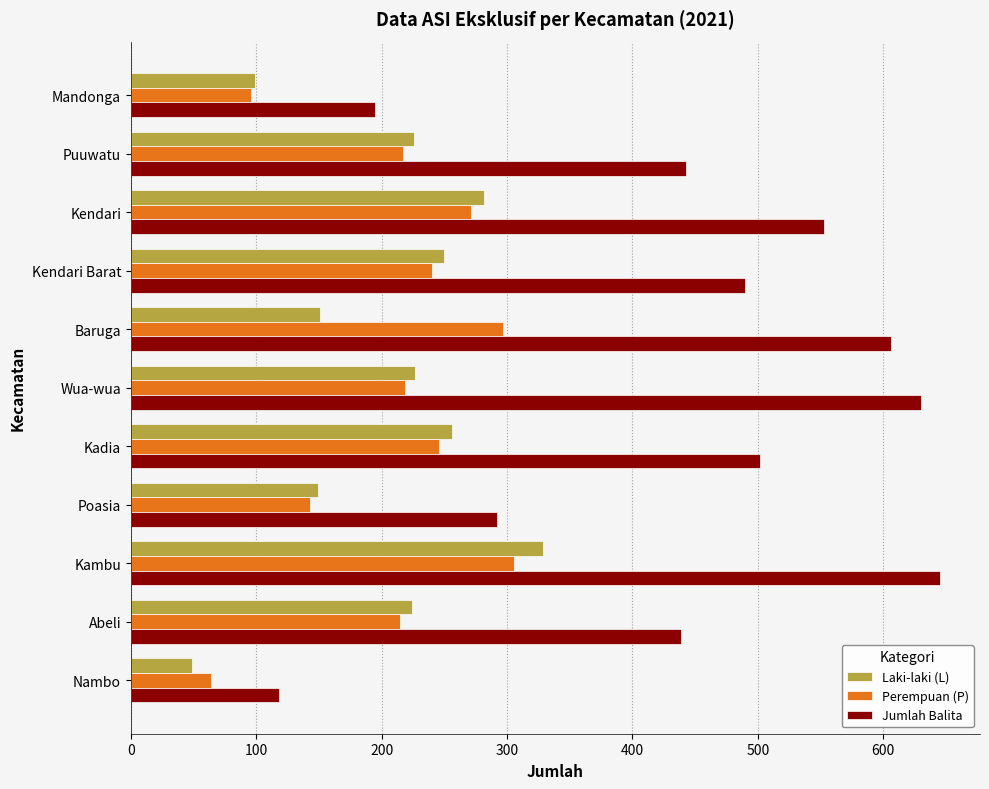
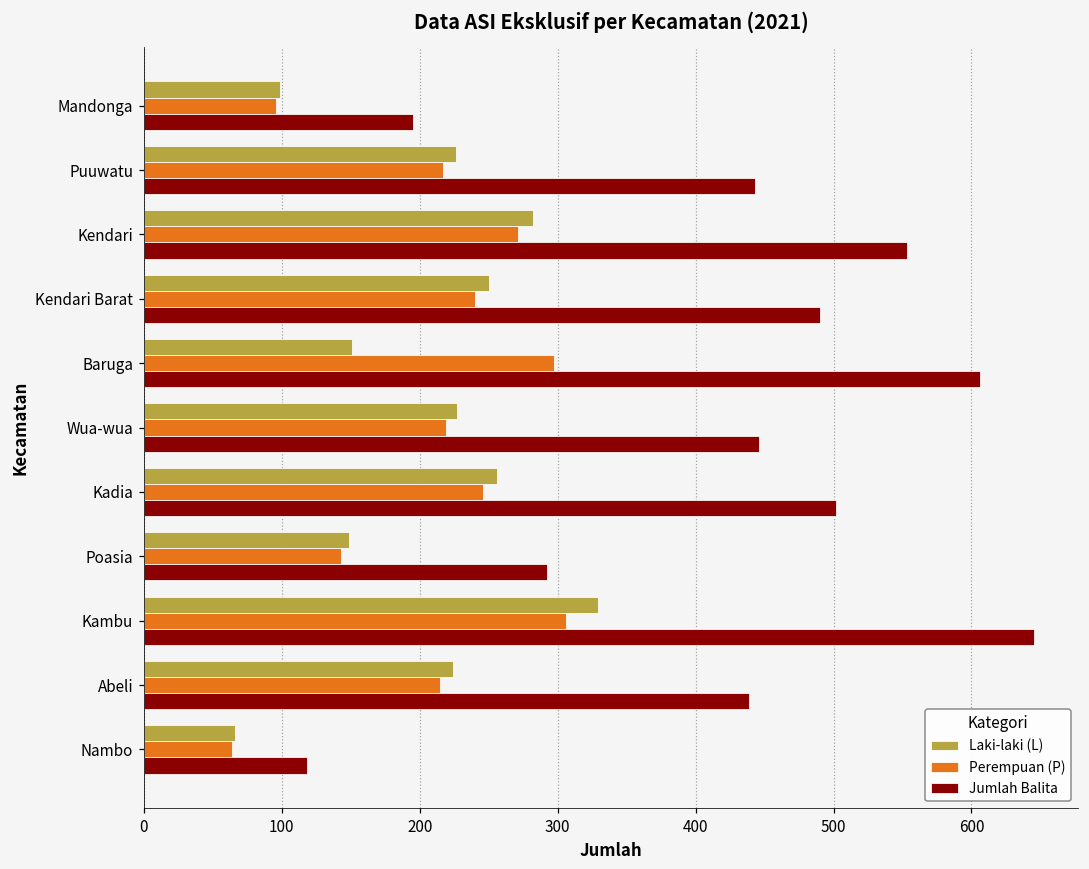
Jumlah Balita, Wua-wua: 630 -> 446
Laki-laki (L), Nambo: 49 -> 66
